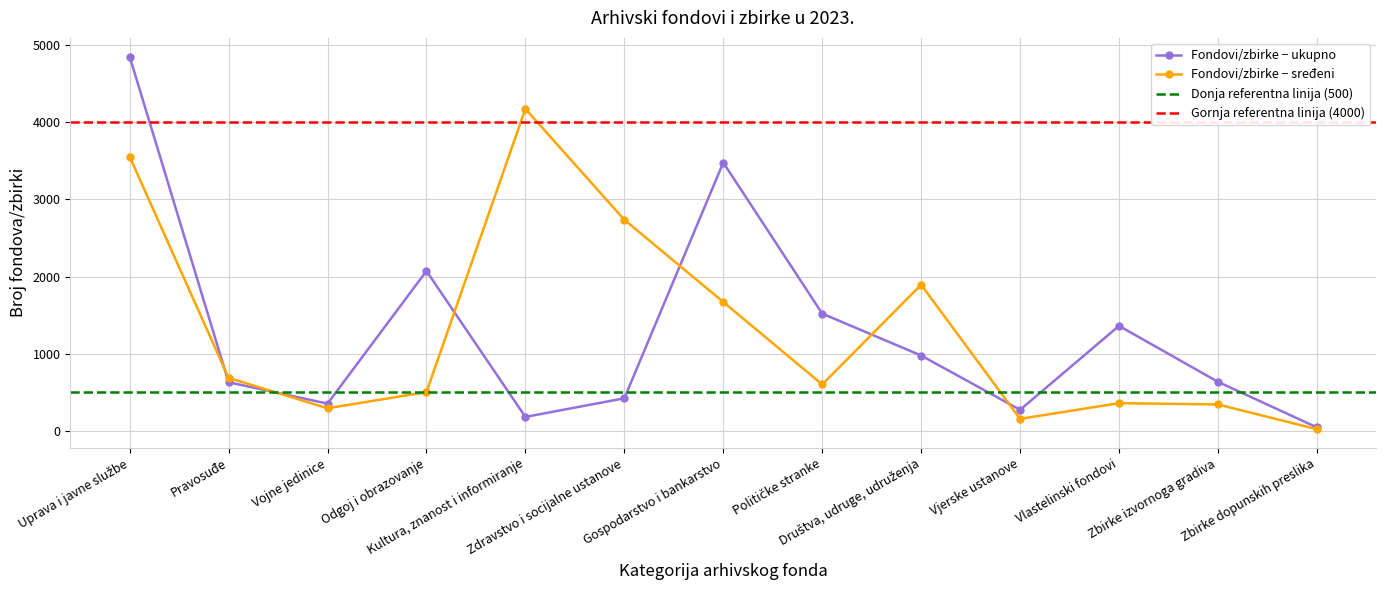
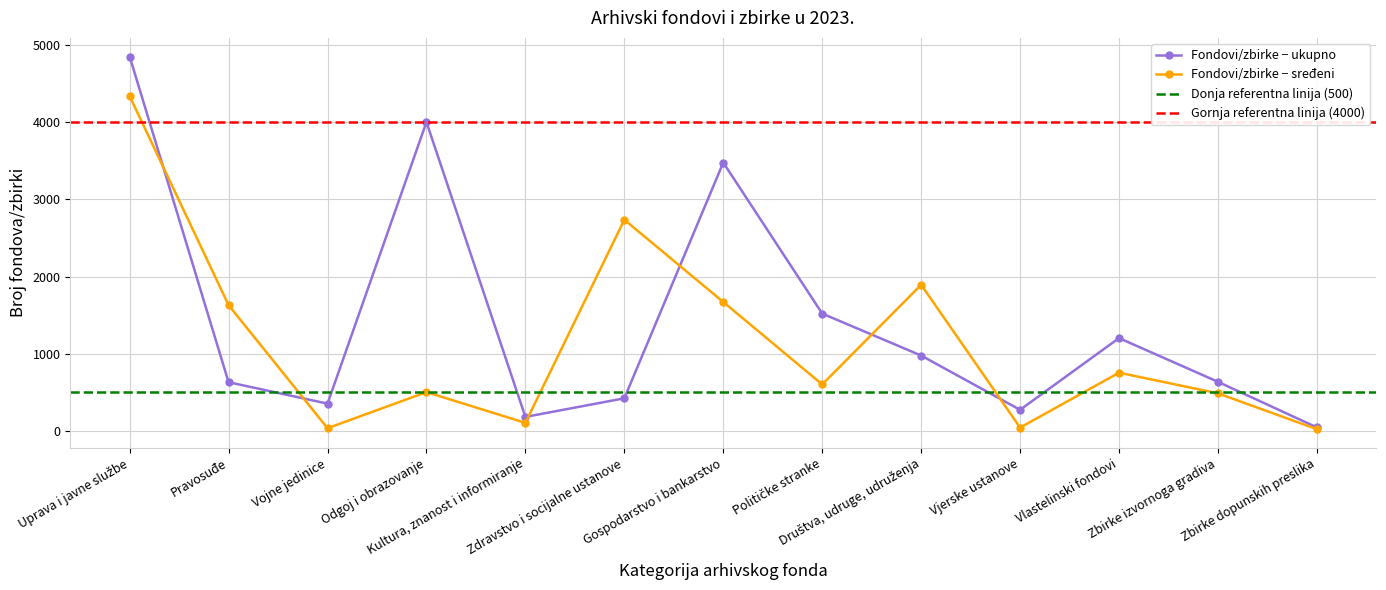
Fondovi/zbirke − sređeni, Uprava i javne službe: 3600 -> 4300
Fondovi/zbirke − sređeni, Pravosuđe: 700 -> 1600
Fondovi/zbirke − sređeni, Vojne jedinice: 300 -> 0
Fondovi/zbirke − ukupno, Odgoj i obrazovanje: 2100 -> 4000
Fondovi/zbirke − sređeni, Kultura, znanost i informiranje: 4200 -> 100
Fondovi/zbirke − sređeni, Vjerske ustanove: 200 -> 0
Fondovi/zbirke − ukupno, Vlastelinski fondovi: 1400 -> 1200
Fondovi/zbirke − sređeni, Vlastelinski fondovi: 400 -> 800
Fondovi/zbirke − sređeni, Zbirke izvornoga gradiva: 300 -> 500
